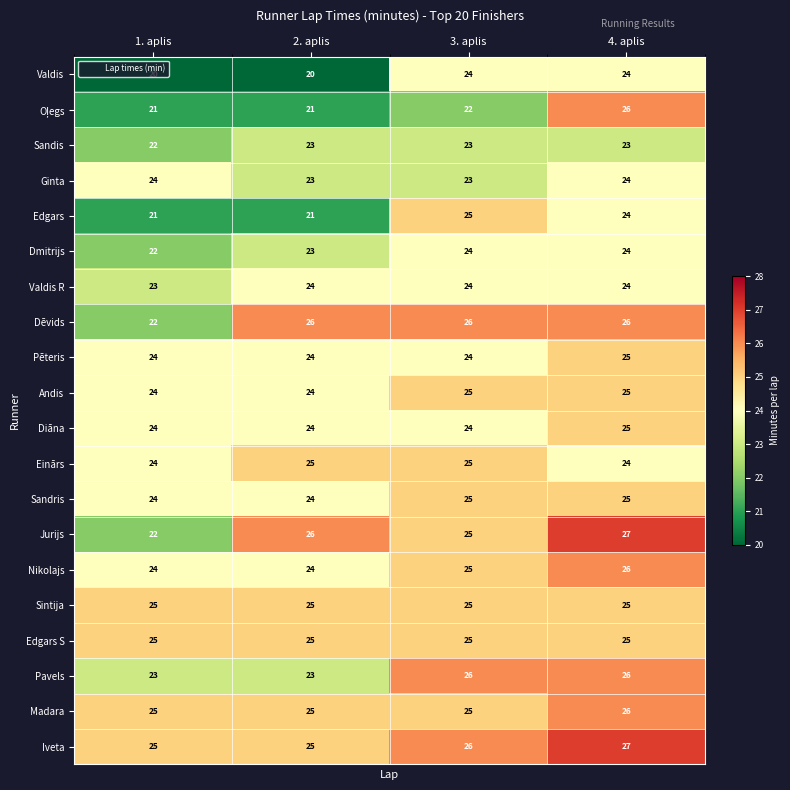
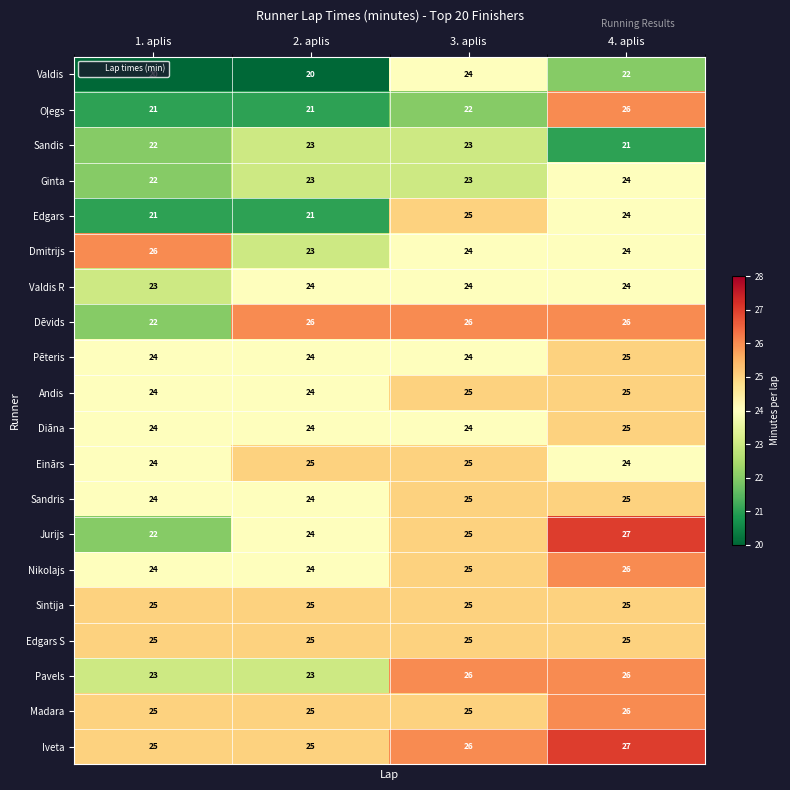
Valdis, 4. aplis: 24 -> 22
Sandis, 4. aplis: 23 -> 21
Ginta, 1. aplis: 24 -> 22
Dmitrijs, 1. aplis: 22 -> 26
Jurijs, 2. aplis: 26 -> 24
